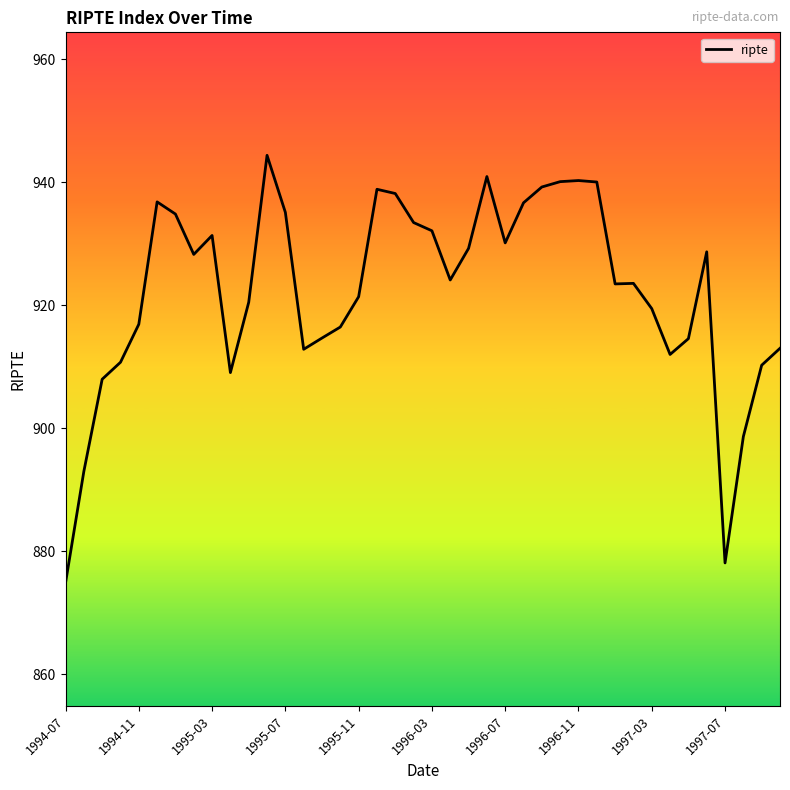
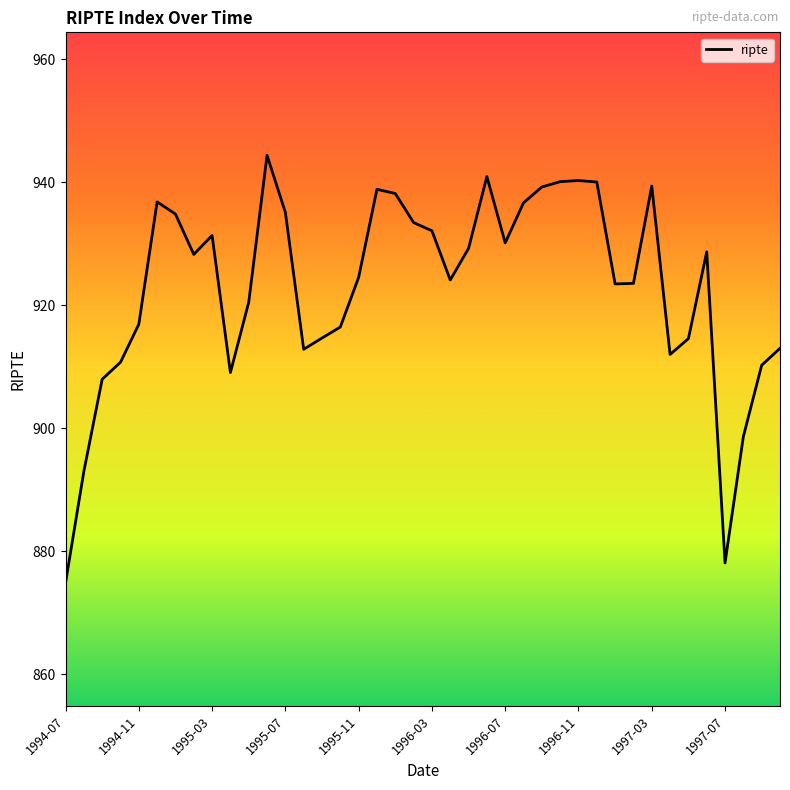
1995-11: 921 -> 925
1997-03: 919 -> 939
